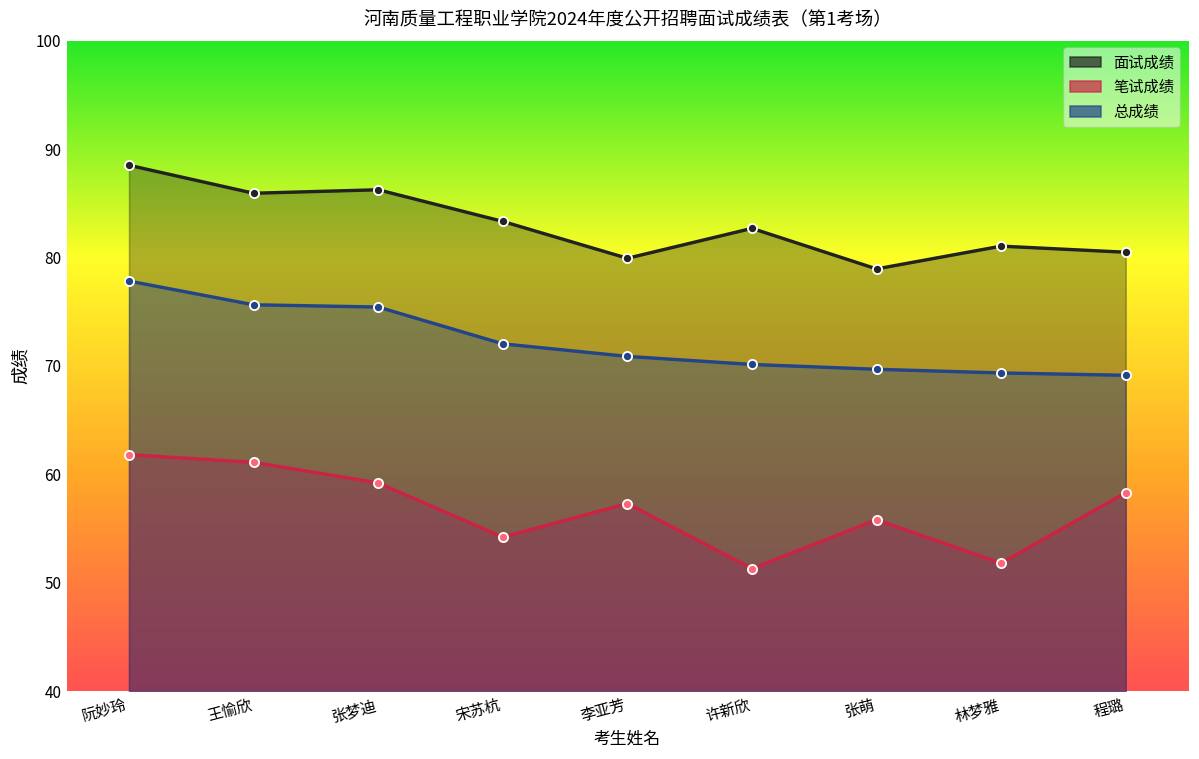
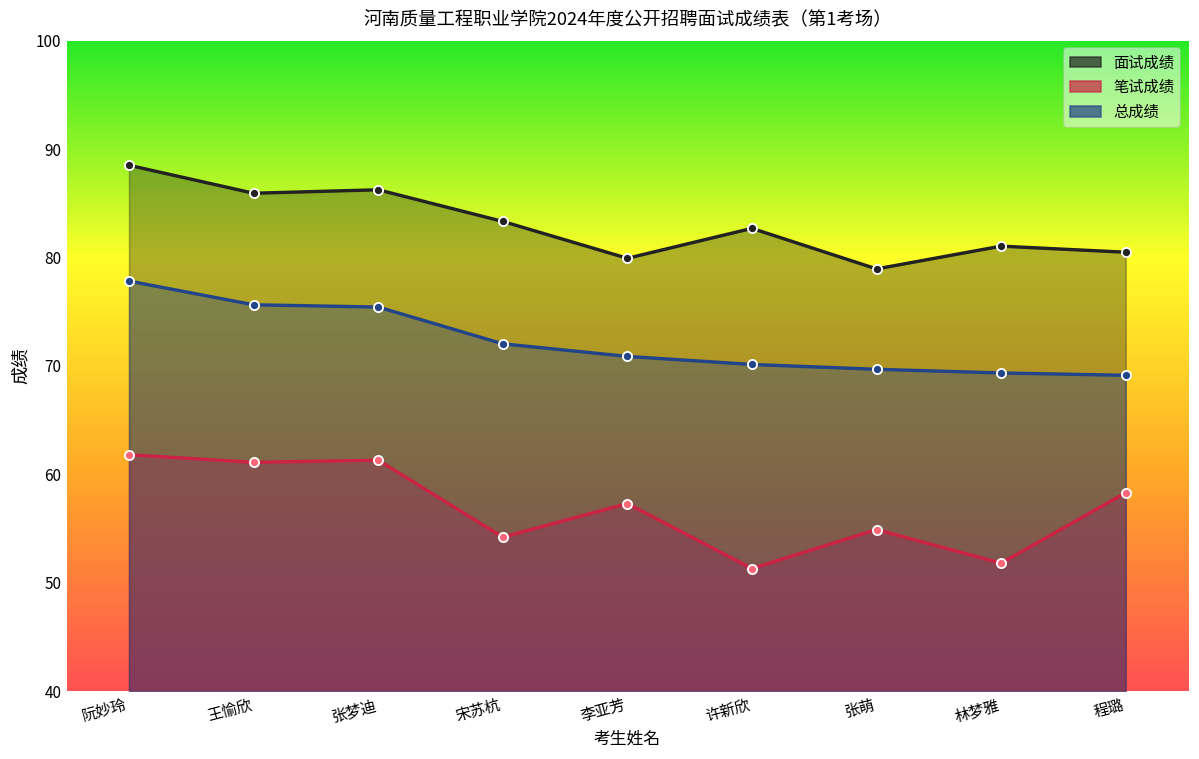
笔试成绩, 张梦迪: 59 -> 61
笔试成绩, 张萌: 56 -> 55
